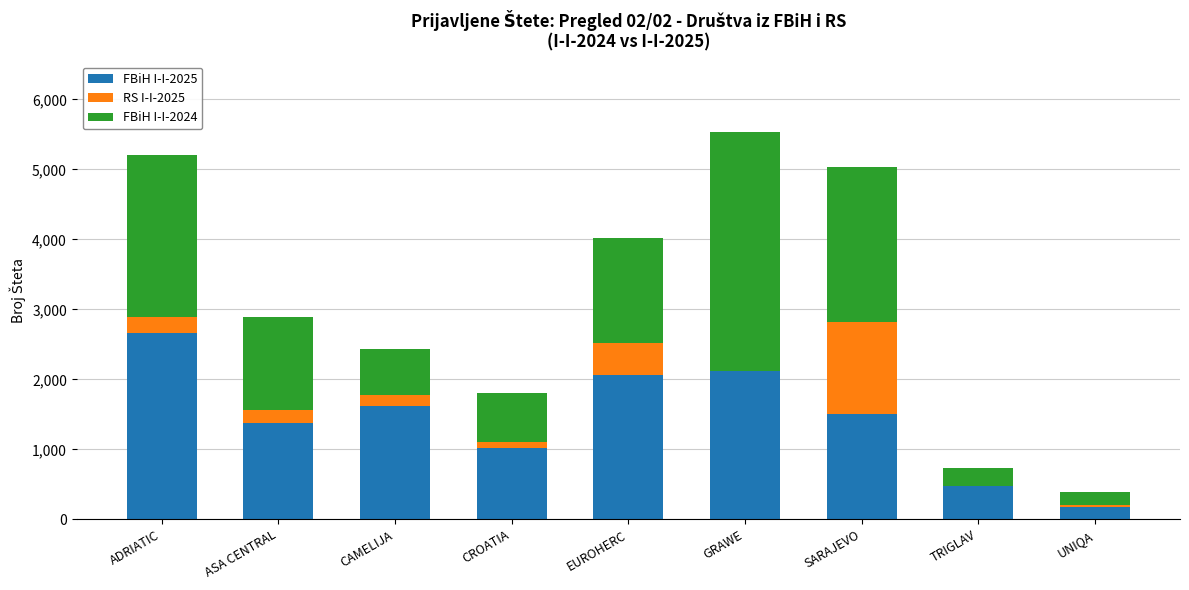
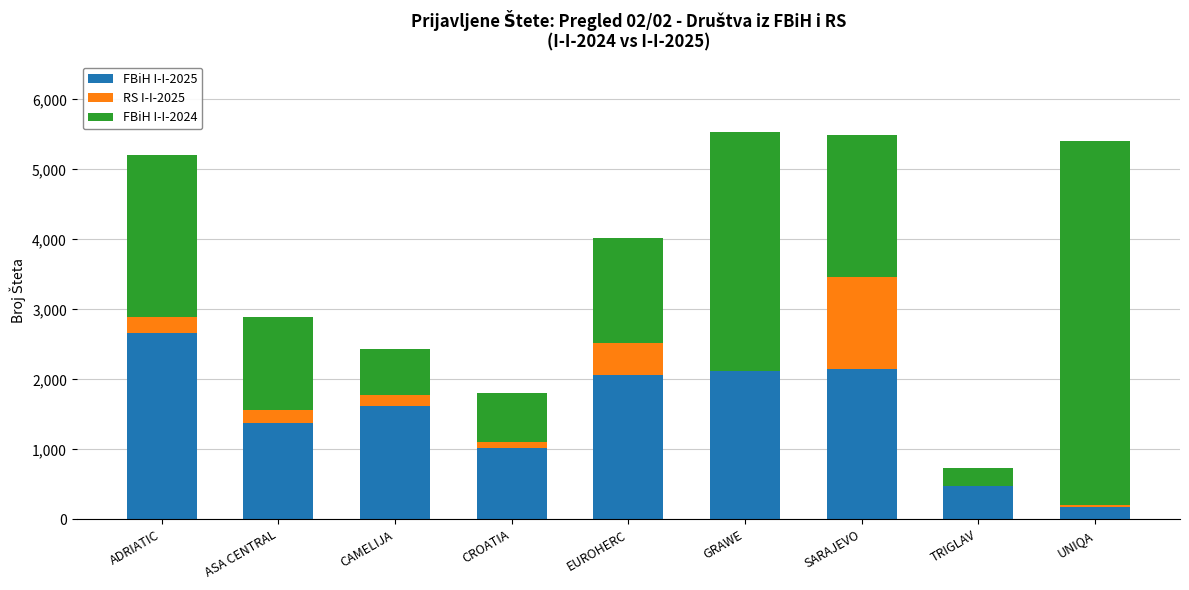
FBiH I-I-2025, SARAJEVO: 1,500 -> 2,100
FBiH I-I-2024, SARAJEVO: 2,200 -> 2,000
FBiH I-I-2024, UNIQA: 200 -> 5,200
